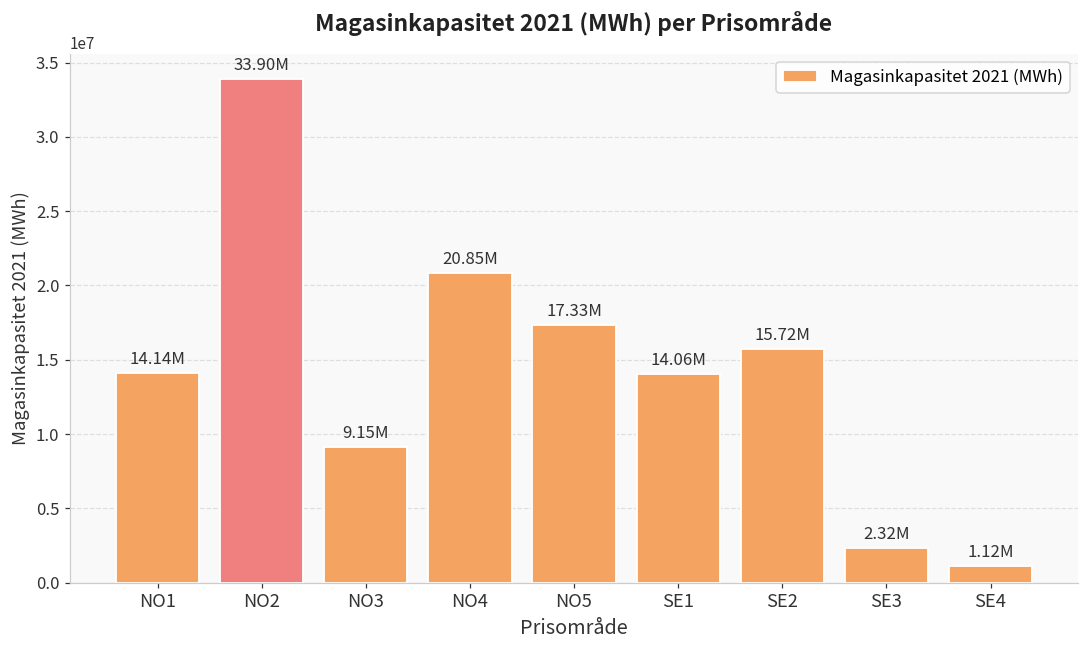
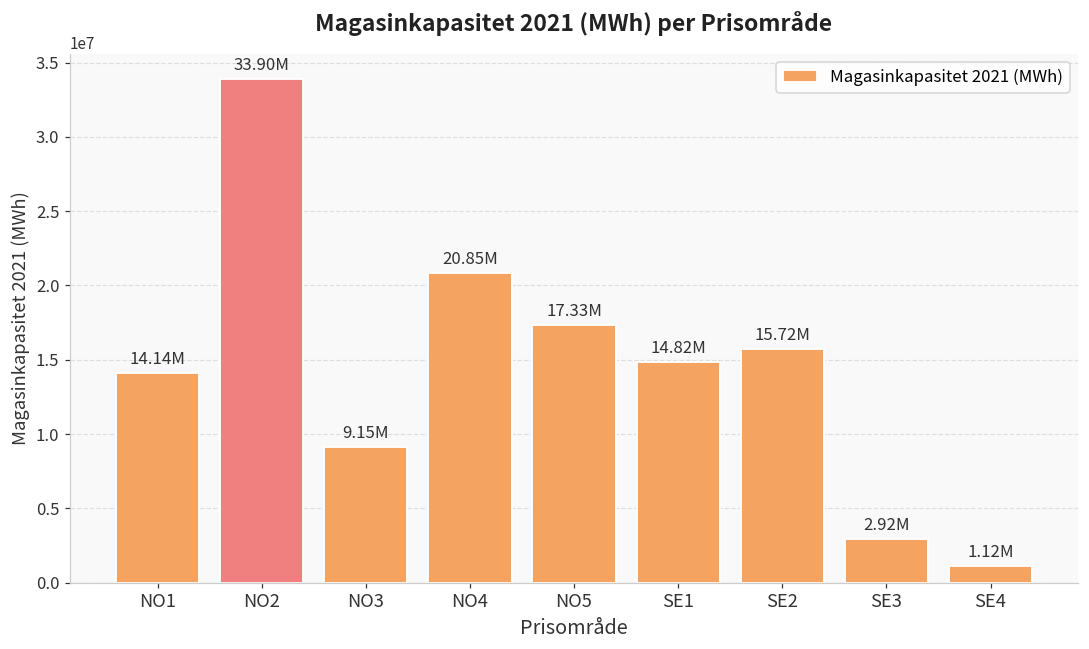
SE1: 14.06M -> 14.82M
SE3: 2.32M -> 2.92M
